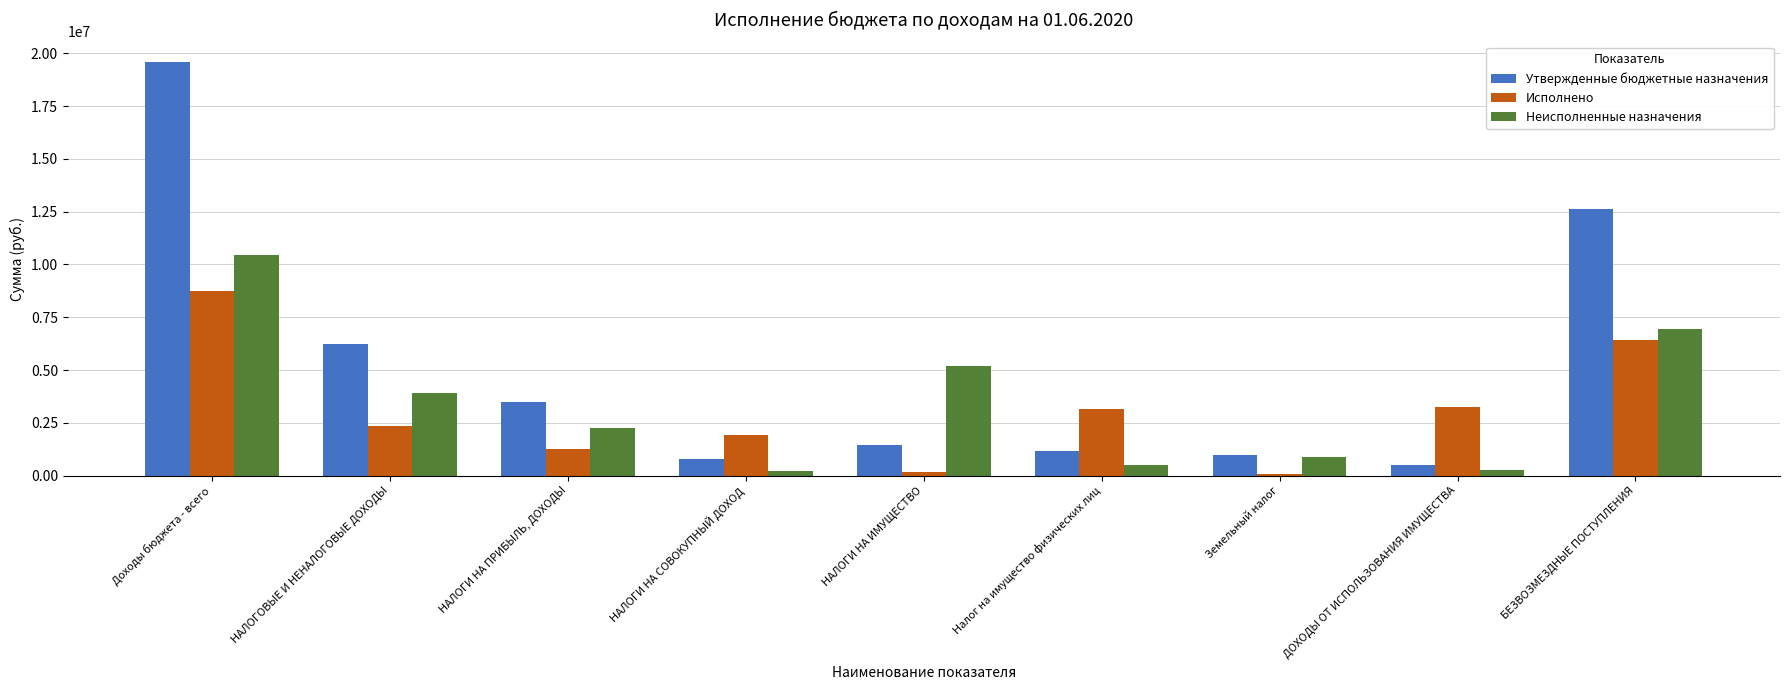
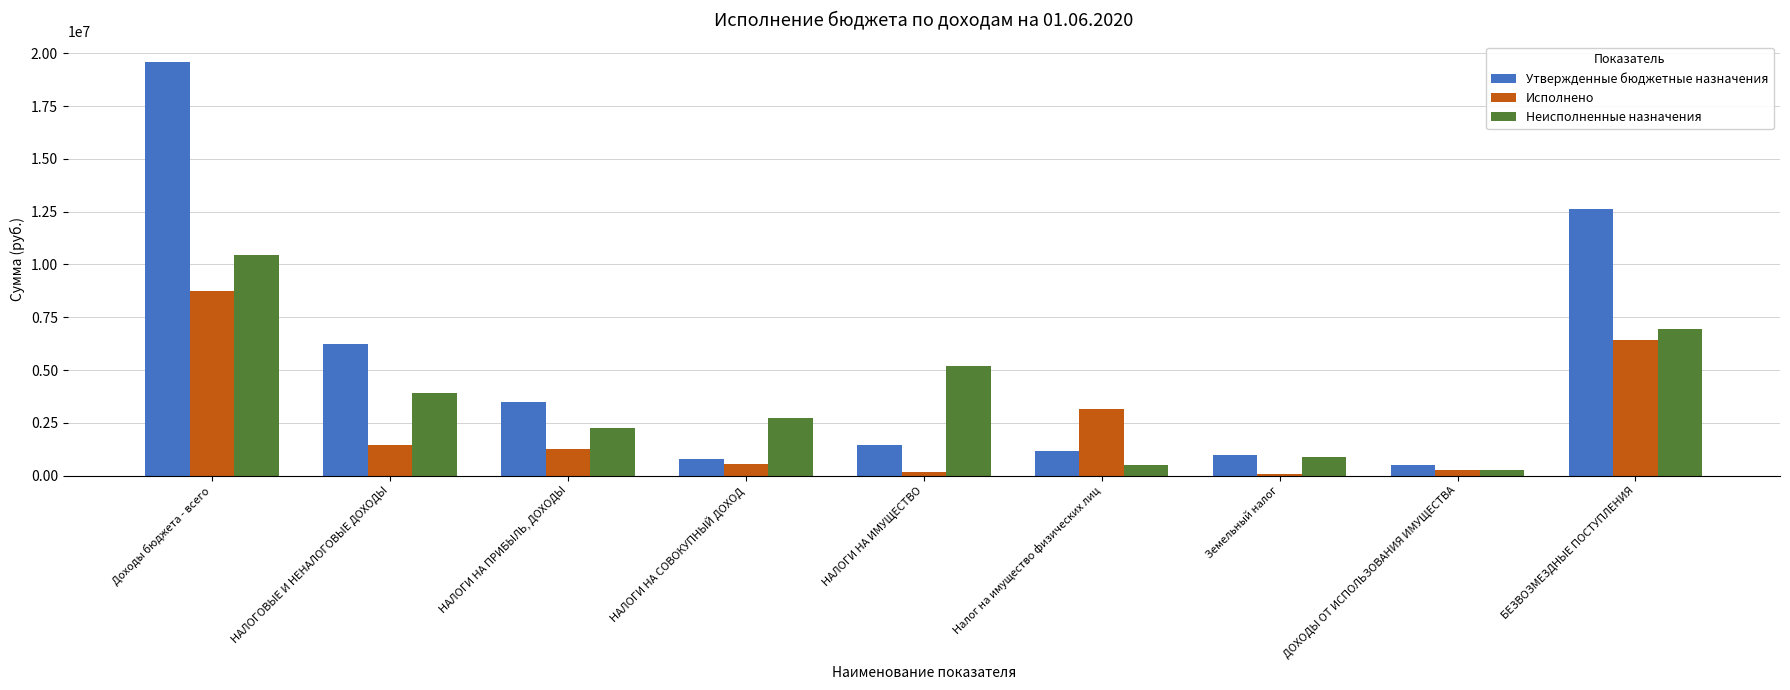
Исполнено, НАЛОГОВЫЕ И НЕНАЛОГОВЫЕ ДОХОДЫ: 2300000 -> 1400000
Исполнено, НАЛОГИ НА СОВОКУПНЫЙ ДОХОД: 1900000 -> 600000
Неисполненные назначения, НАЛОГИ НА СОВОКУПНЫЙ ДОХОД: 200000 -> 2700000
Исполнено, ДОХОДЫ ОТ ИСПОЛЬЗОВАНИЯ ИМУЩЕСТВА: 3300000 -> 300000
